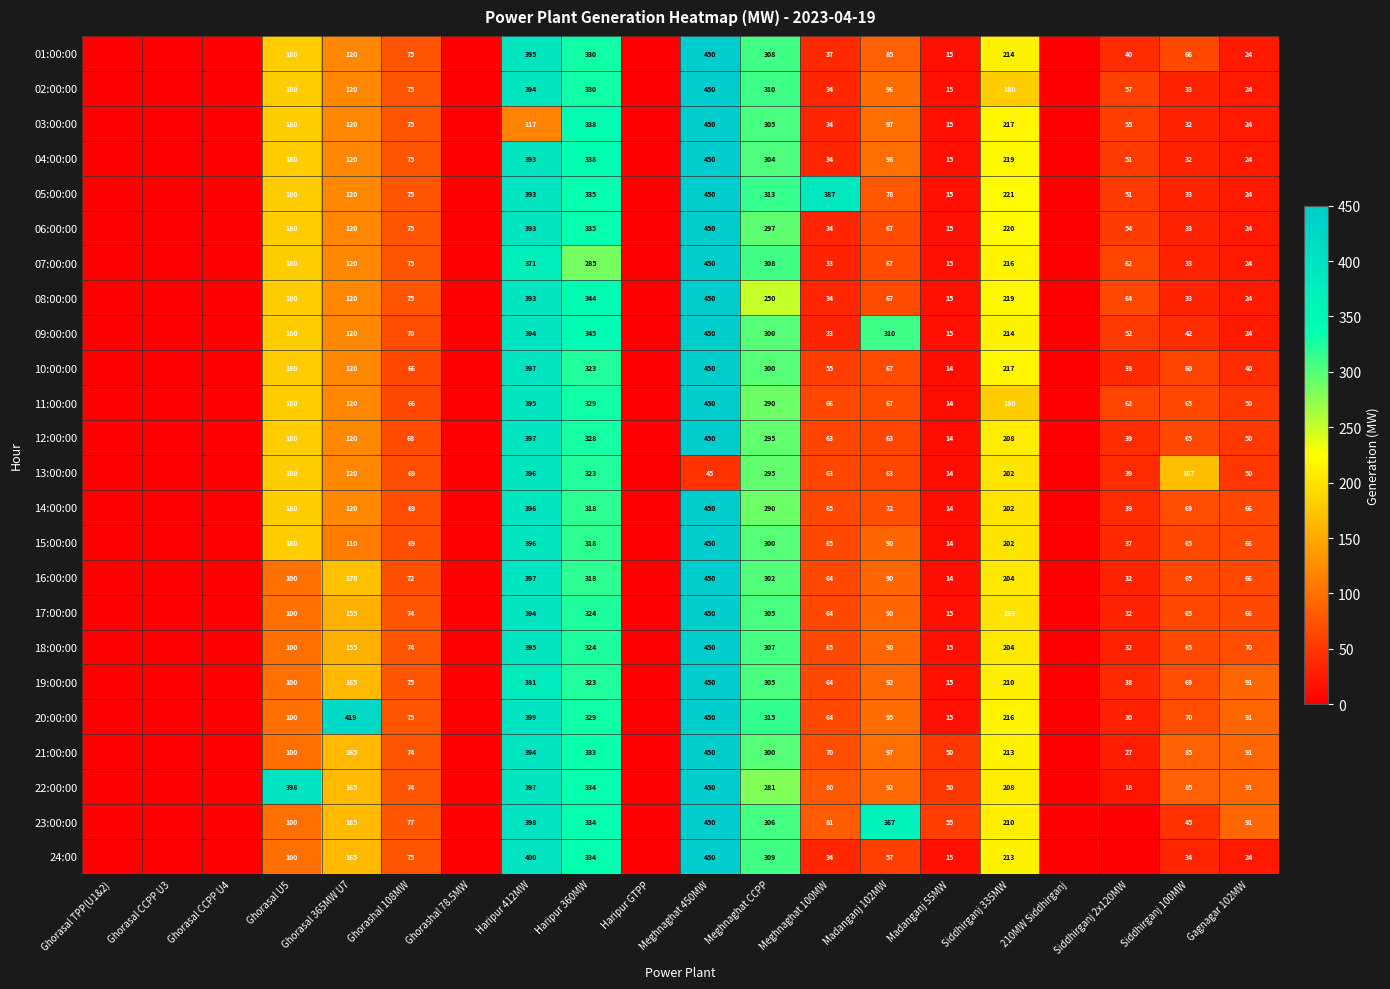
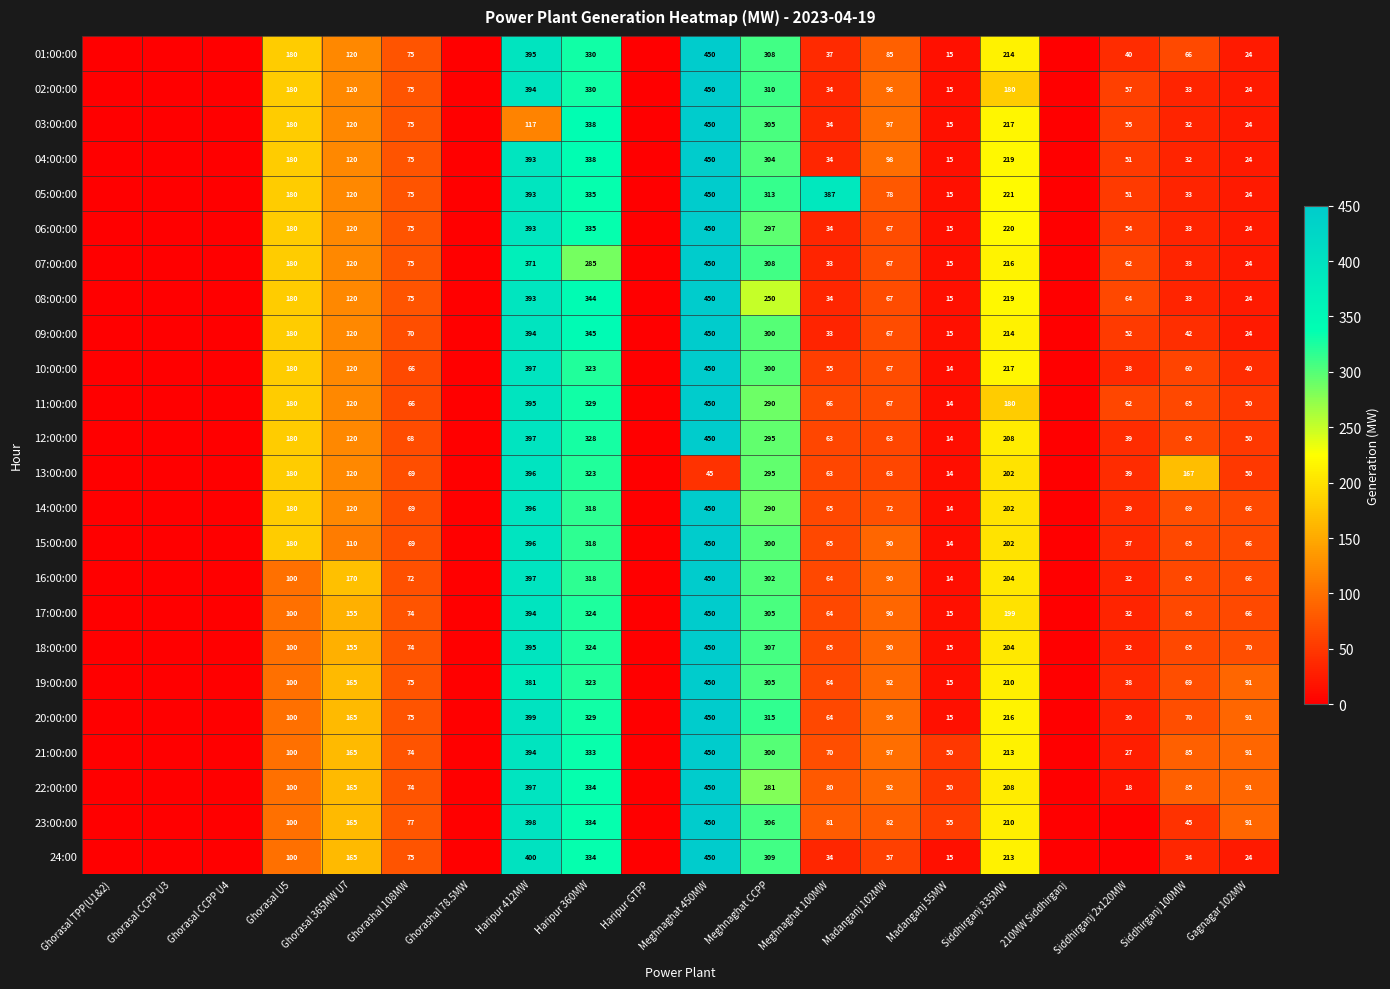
09:00:00, Madanganj 102MW: 310 -> 67
20:00:00, Ghorasal 365MW U7: 419 -> 165
22:00:00, Ghorasal U5: 398 -> 100
23:00:00, Madanganj 102MW: 367 -> 82
